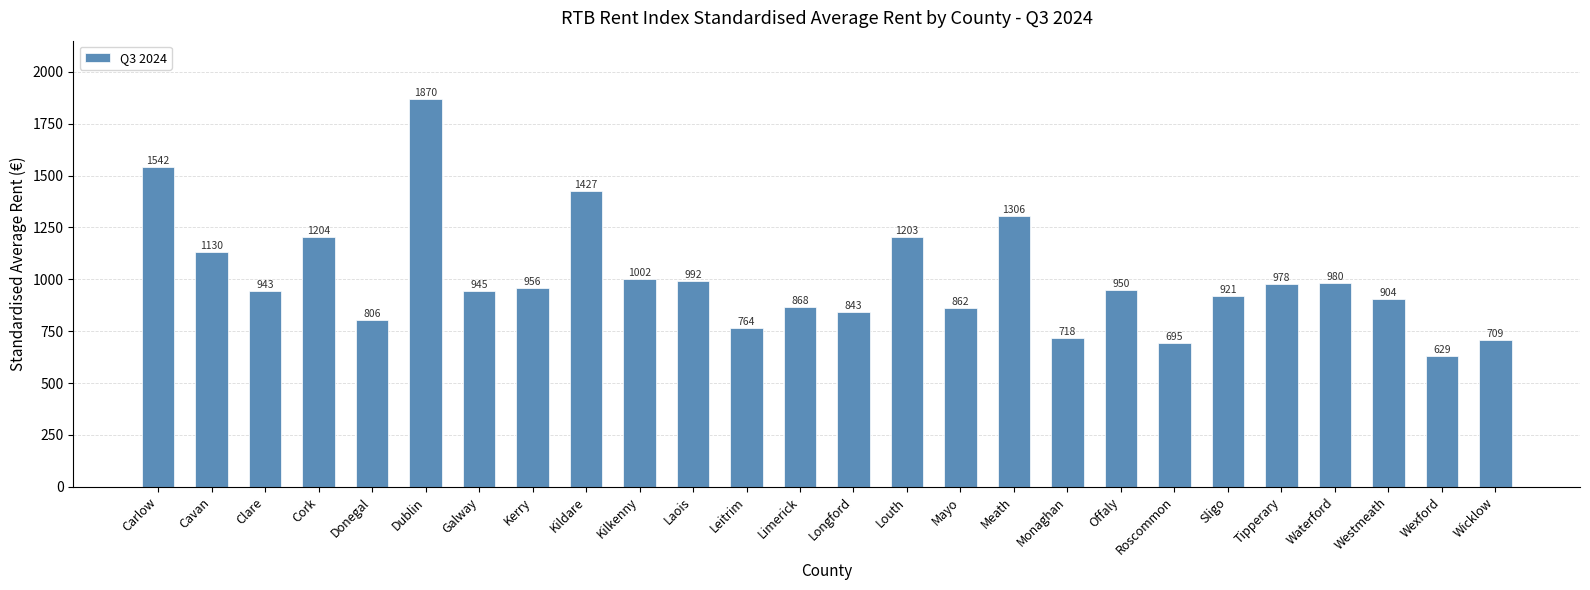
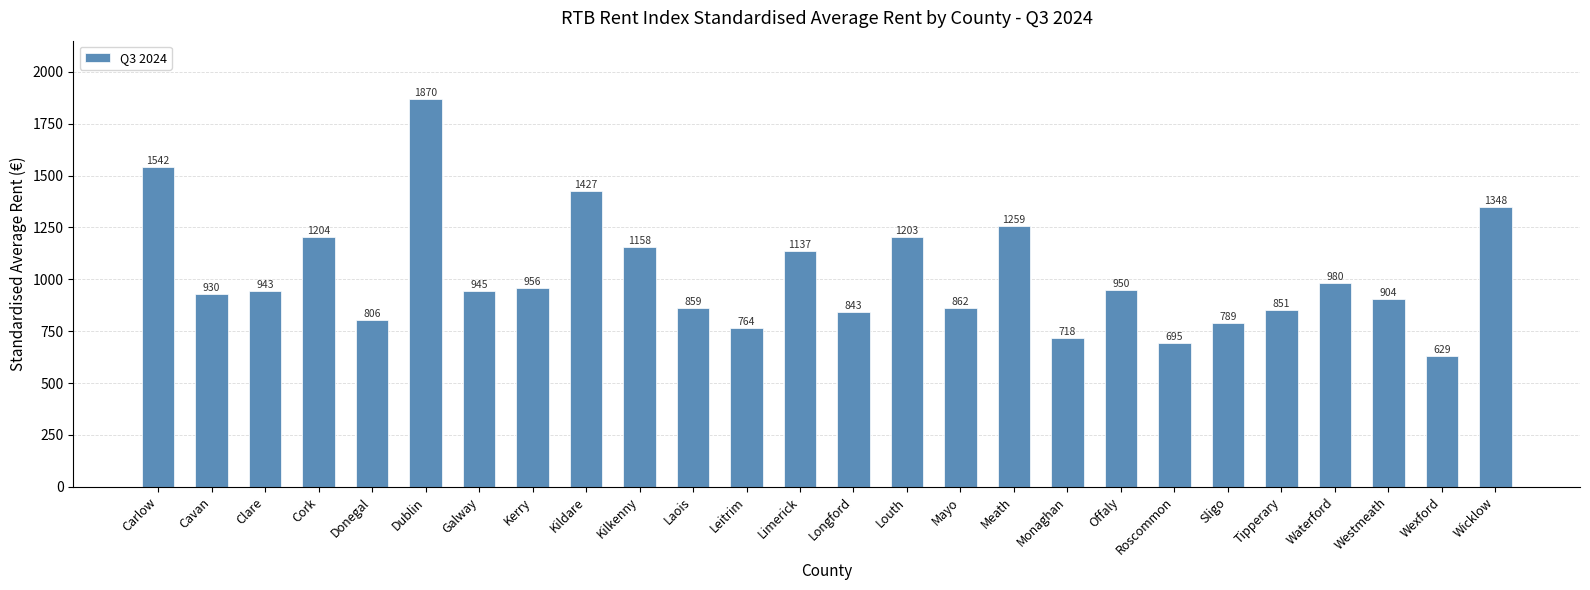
Cavan: 1130 -> 930
Kilkenny: 1002 -> 1158
Laois: 992 -> 859
Limerick: 868 -> 1137
Meath: 1306 -> 1259
Sligo: 921 -> 789
Tipperary: 978 -> 851
Wicklow: 709 -> 1348
